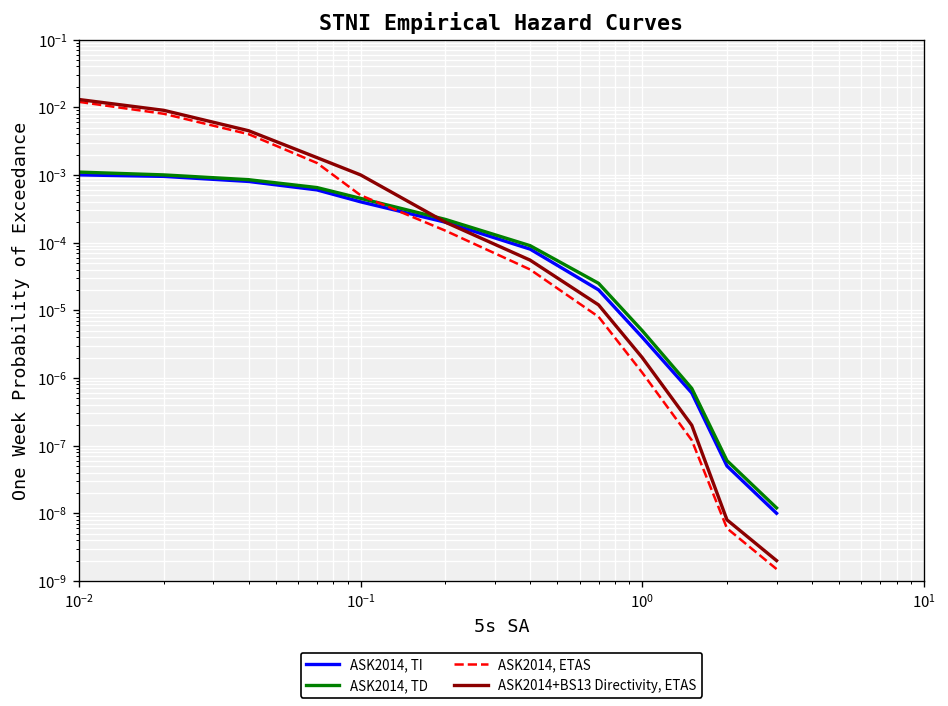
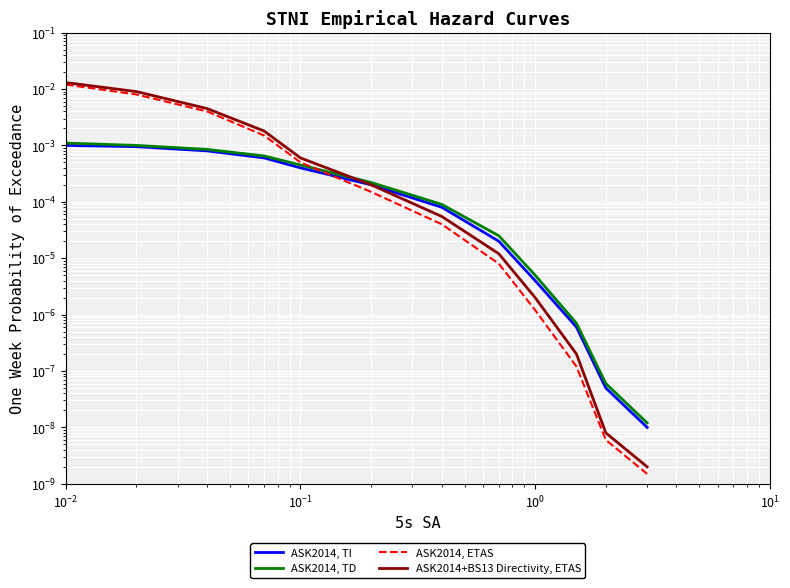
ASK2014+BS13 Directivity, ETAS, 10^-1: 0.0010 -> 0.0006
